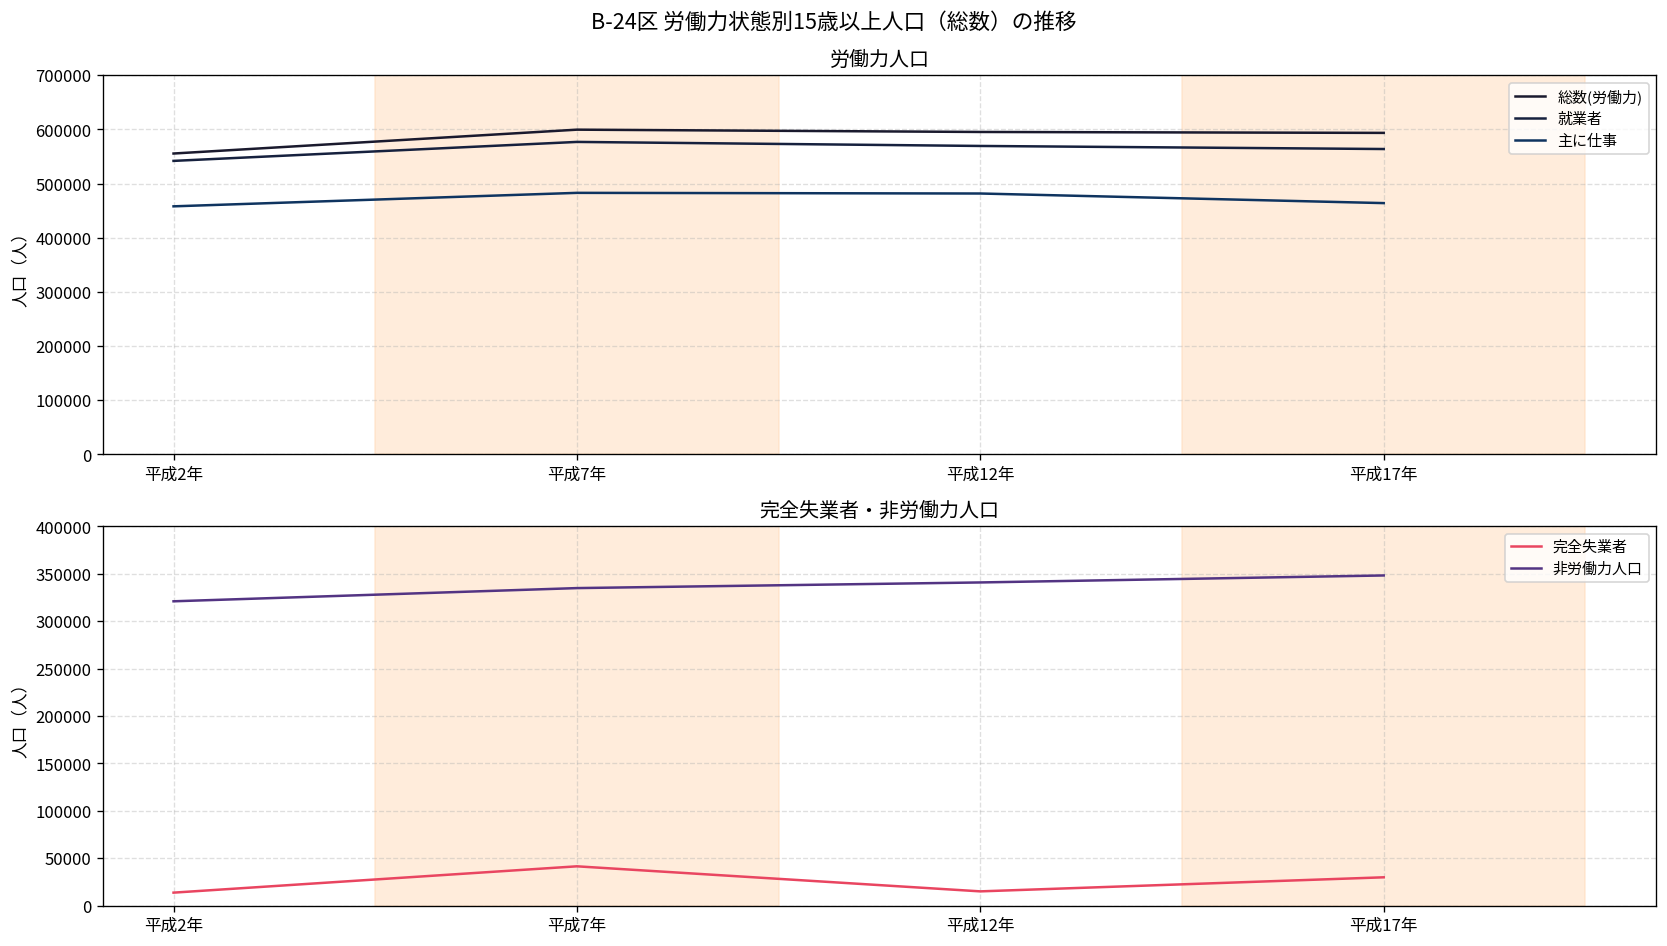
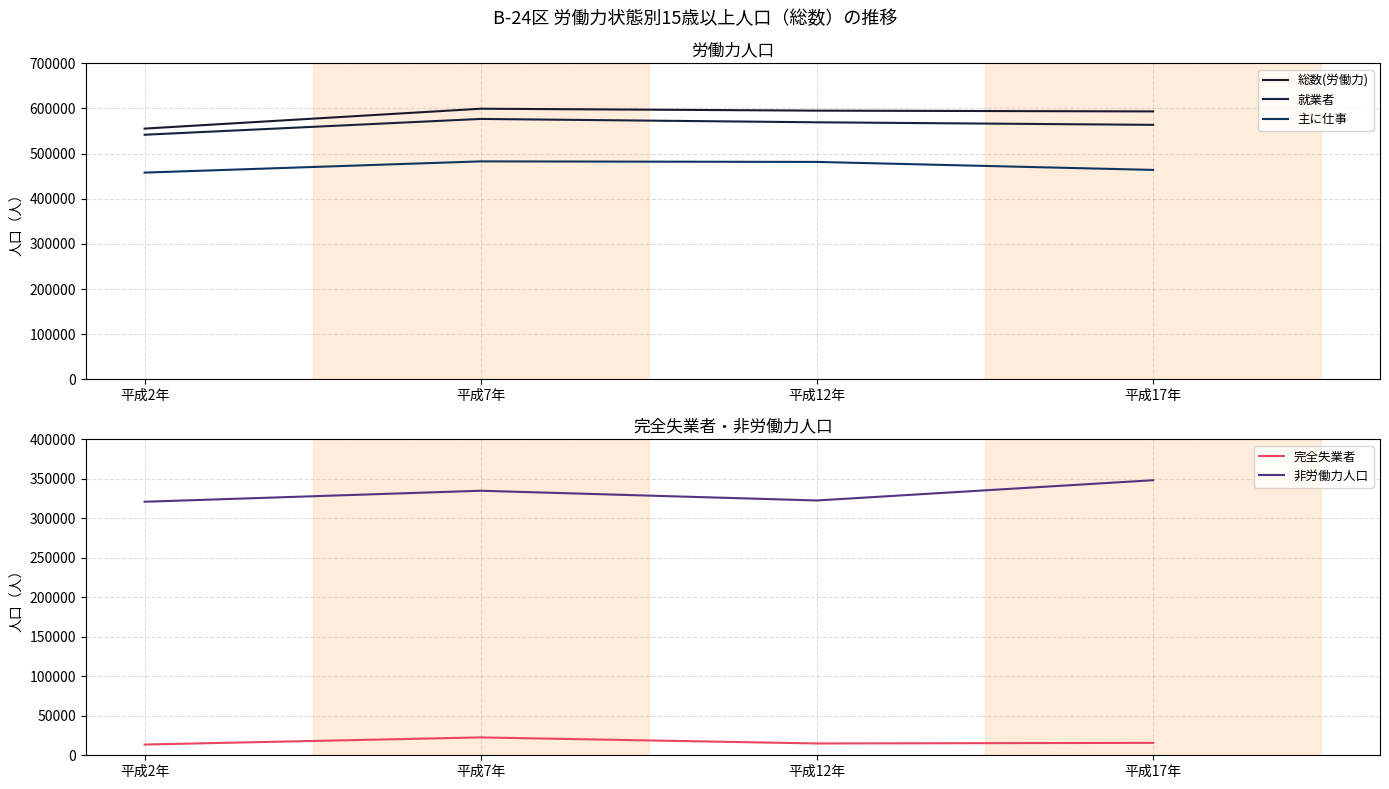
完全失業者・非労働力人口, 完全失業者, 平成7年: 40000 -> 20000
完全失業者・非労働力人口, 非労働力人口, 平成12年: 340000 -> 320000
完全失業者・非労働力人口, 完全失業者, 平成17年: 30000 -> 20000
